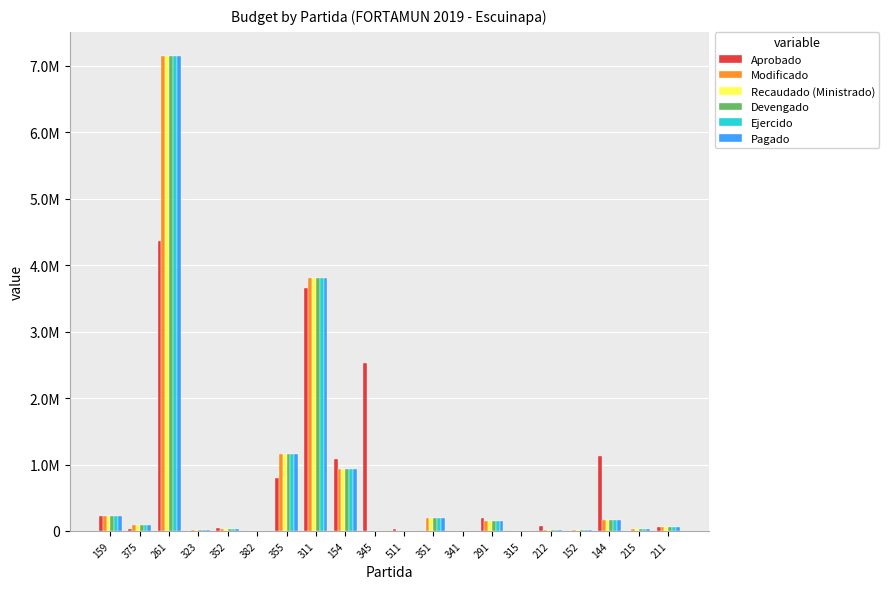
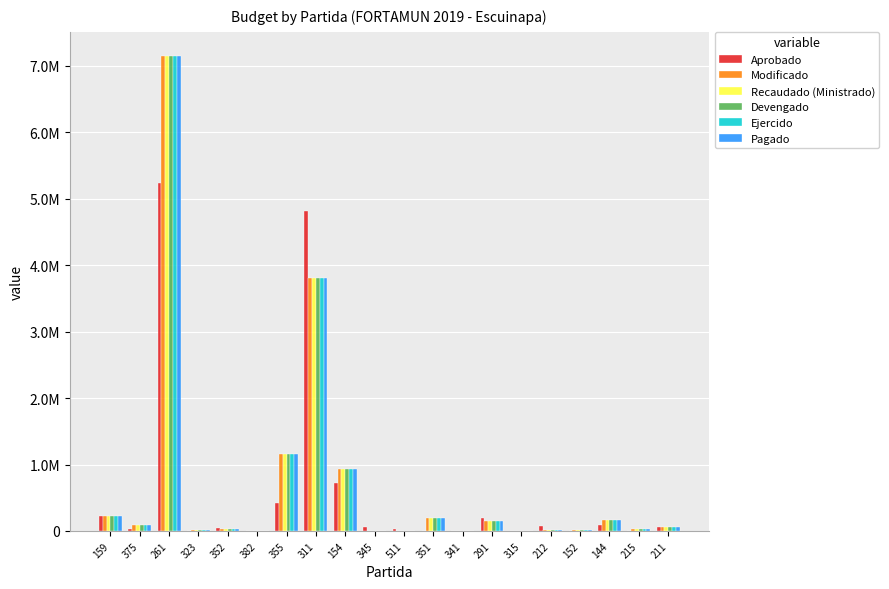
Aprobado, 261: 4400000 -> 5200000
Aprobado, 355: 800000 -> 400000
Aprobado, 311: 3700000 -> 4800000
Aprobado, 154: 1100000 -> 700000
Aprobado, 345: 2500000 -> 100000
Aprobado, 144: 1100000 -> 100000
